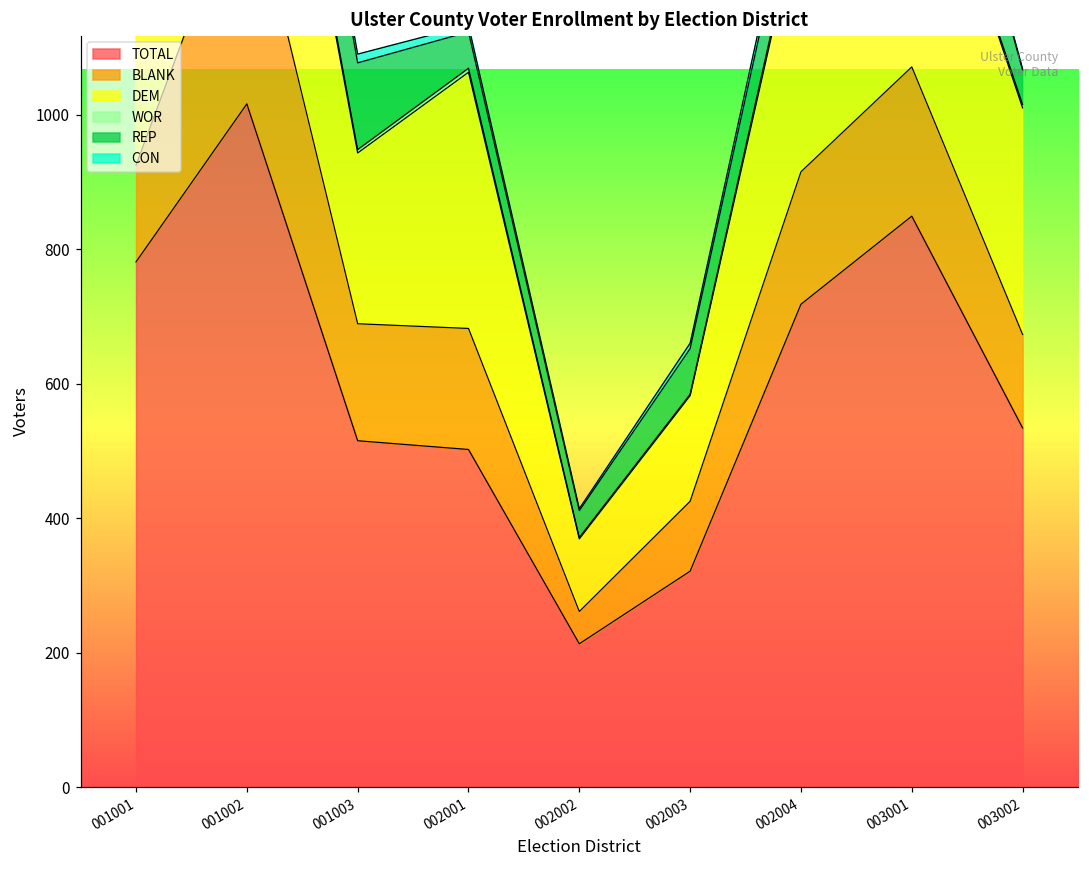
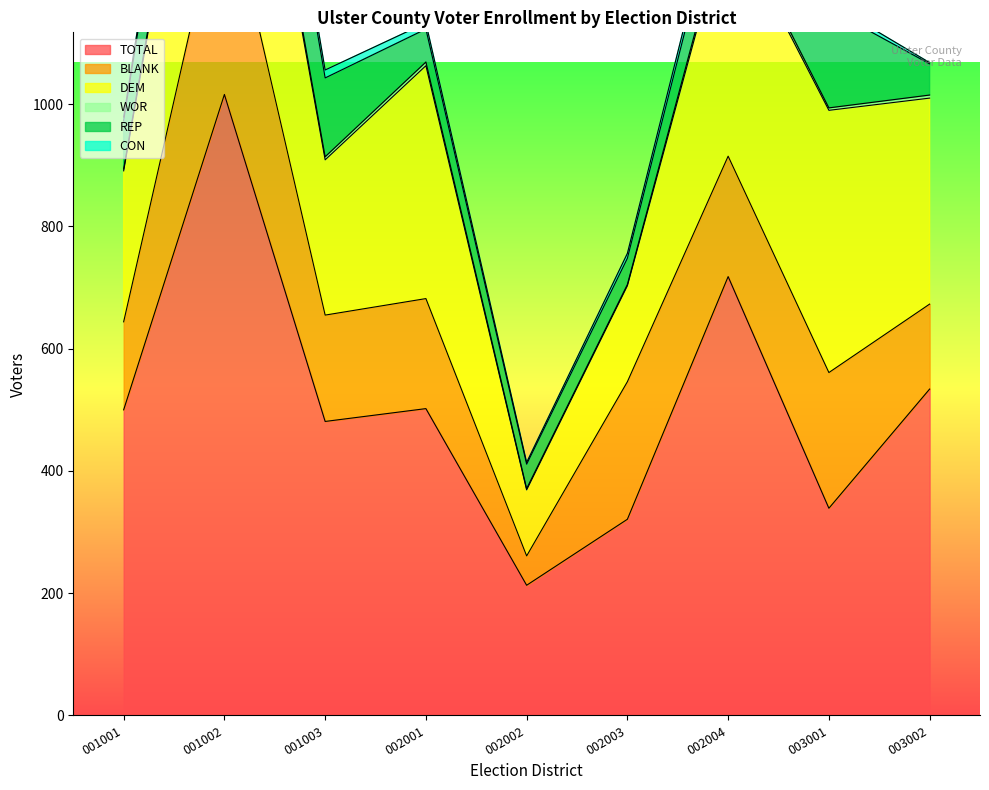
TOTAL, 001001: 780 -> 500
TOTAL, 001003: 520 -> 480
BLANK, 002003: 100 -> 230
REP, 002003: 70 -> 40
TOTAL, 003001: 850 -> 340
